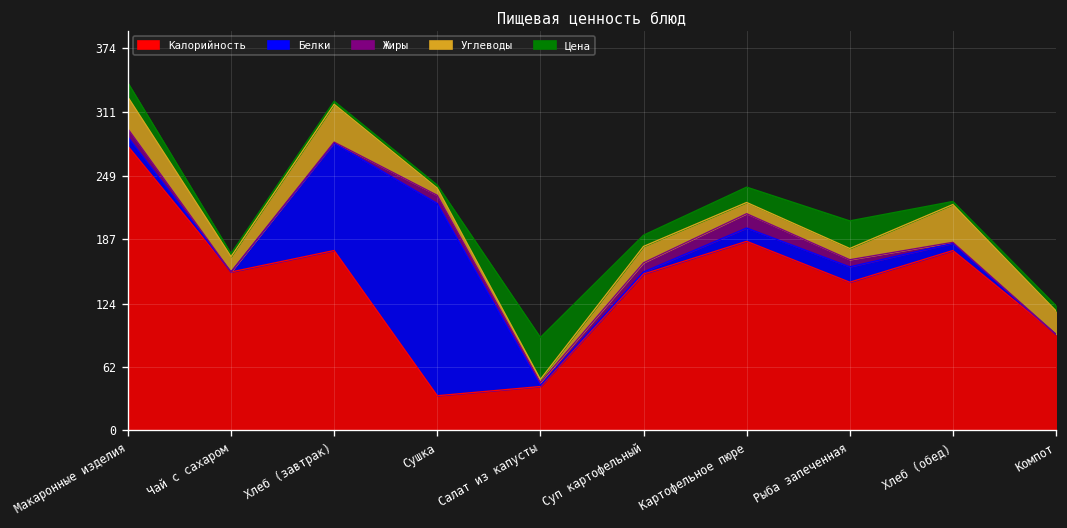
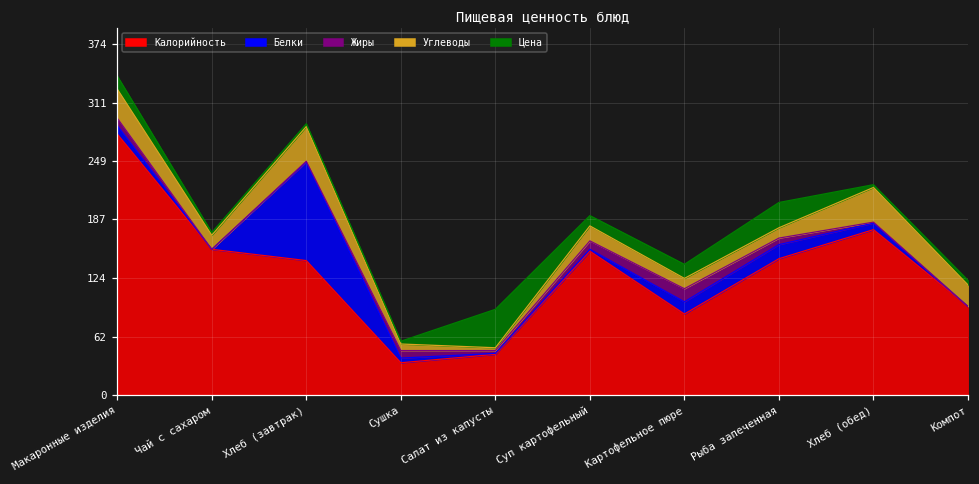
Калорийность, Хлеб (завтрак): 180 -> 140
Белки, Сушка: 190 -> 10
Калорийность, Картофельное пюре: 190 -> 90
